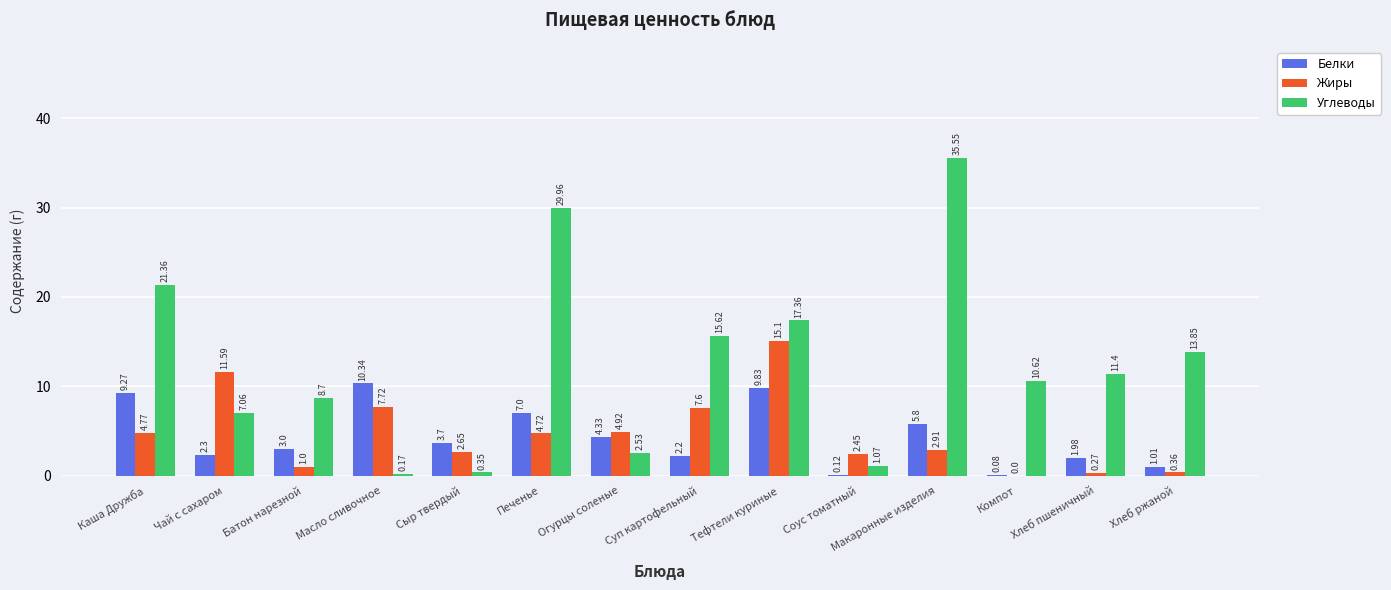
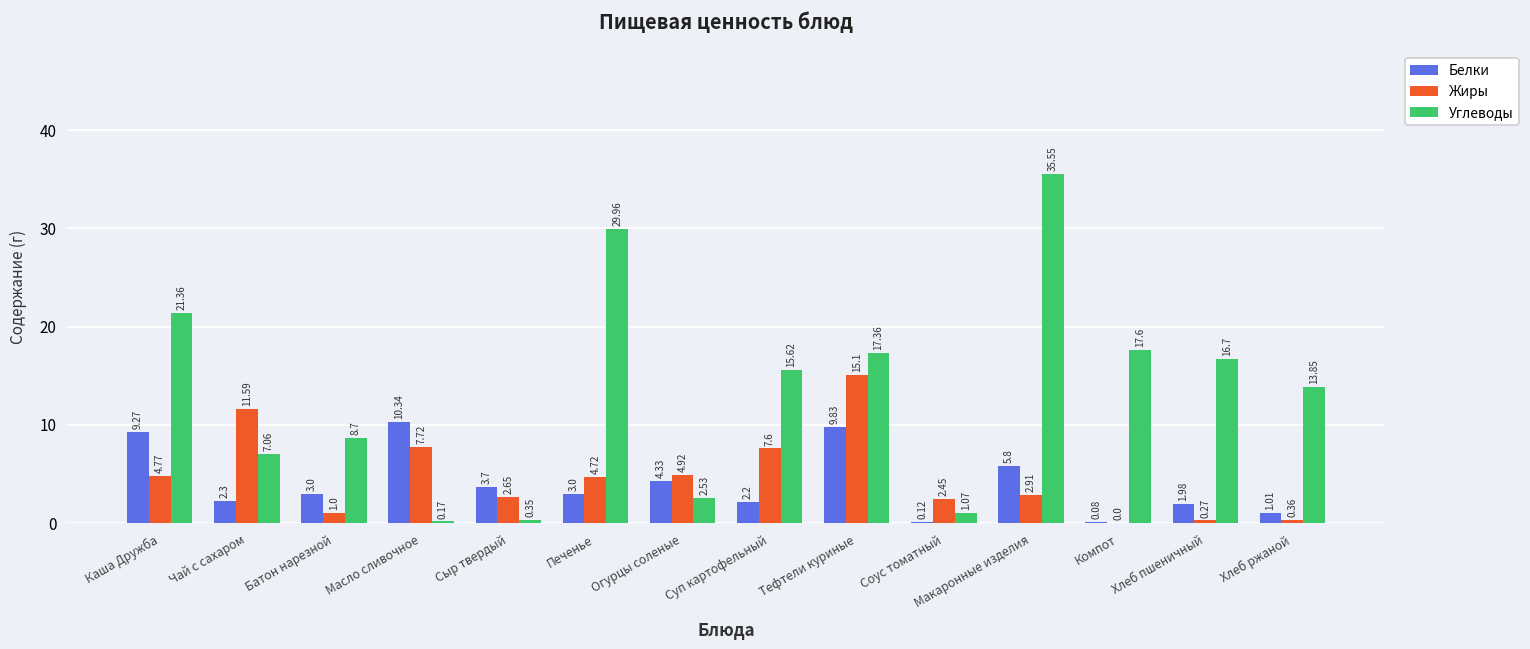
Белки, Печенье: 7.0 -> 3.0
Углеводы, Компот: 10.62 -> 17.6
Углеводы, Хлеб пшеничный: 11.4 -> 16.7
